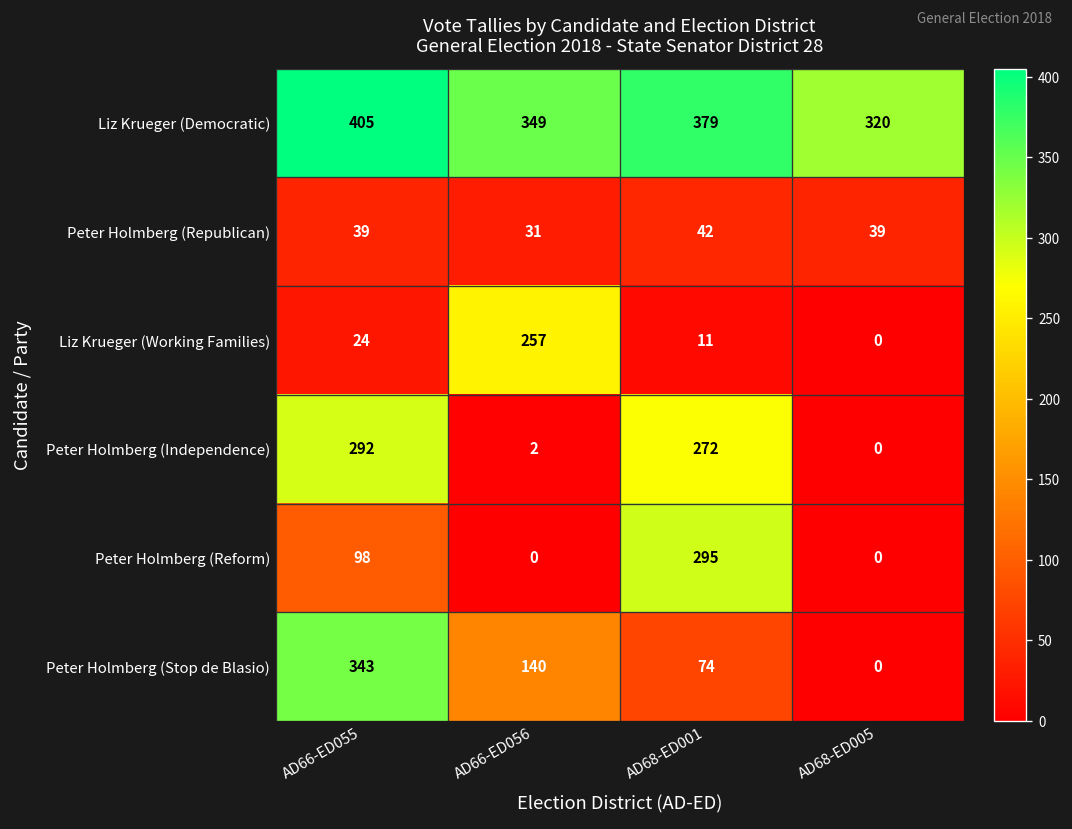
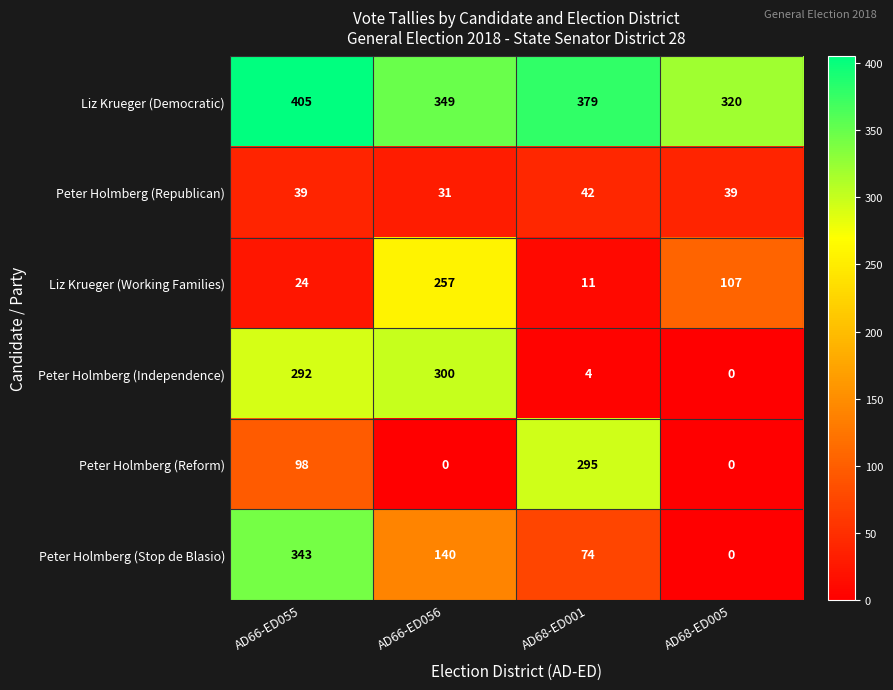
Liz Krueger (Working Families), AD68-ED005: 0 -> 107
Peter Holmberg (Independence), AD66-ED056: 2 -> 300
Peter Holmberg (Independence), AD68-ED001: 272 -> 4
